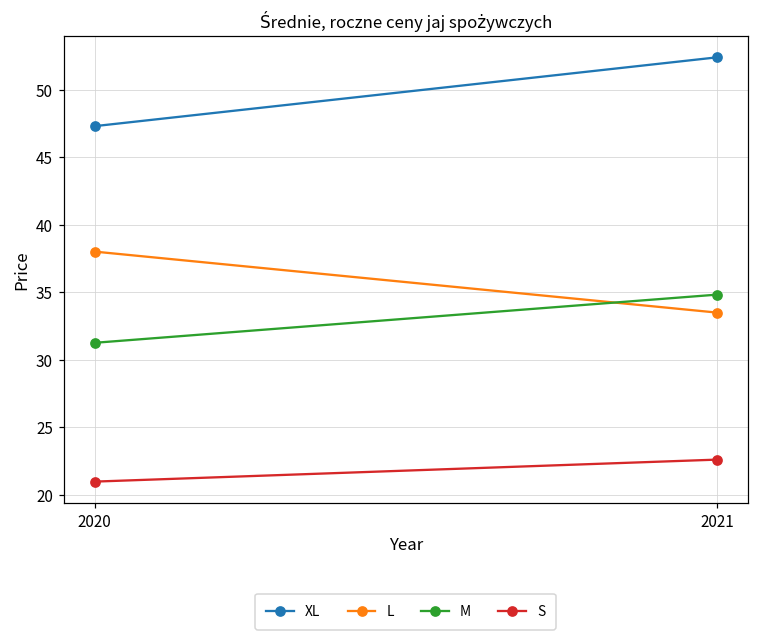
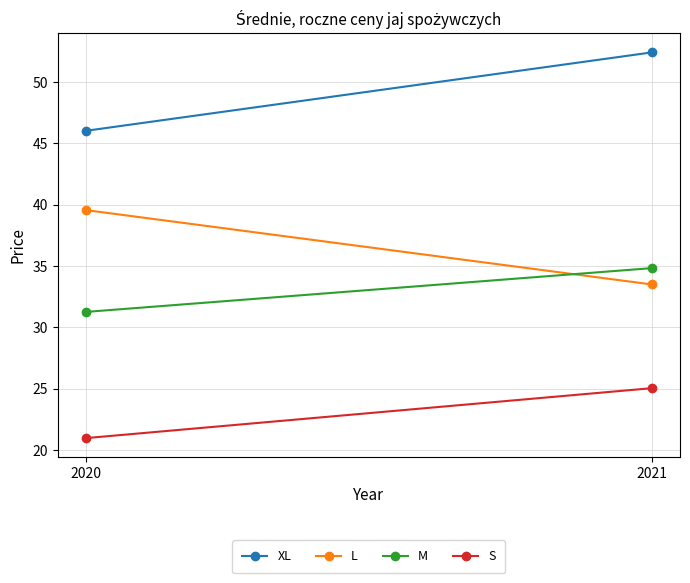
XL, 2020: 47.3 -> 46.0
L, 2020: 38.0 -> 39.6
S, 2021: 22.6 -> 25.0
